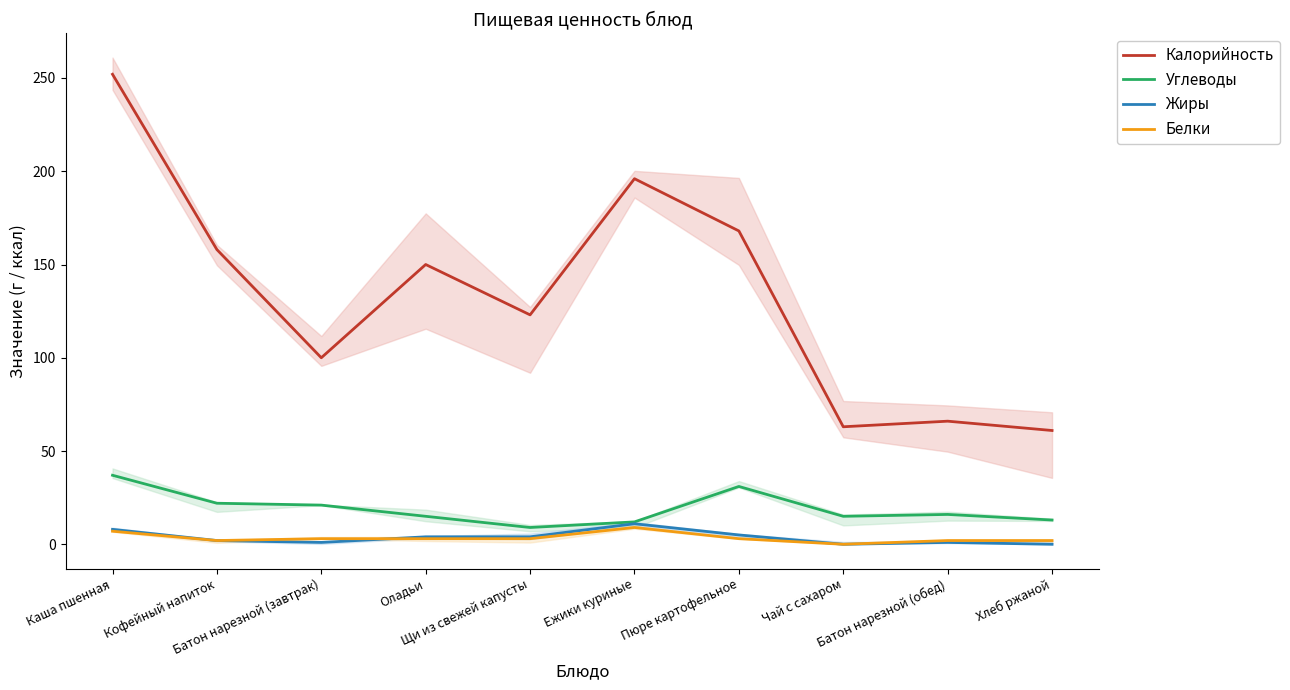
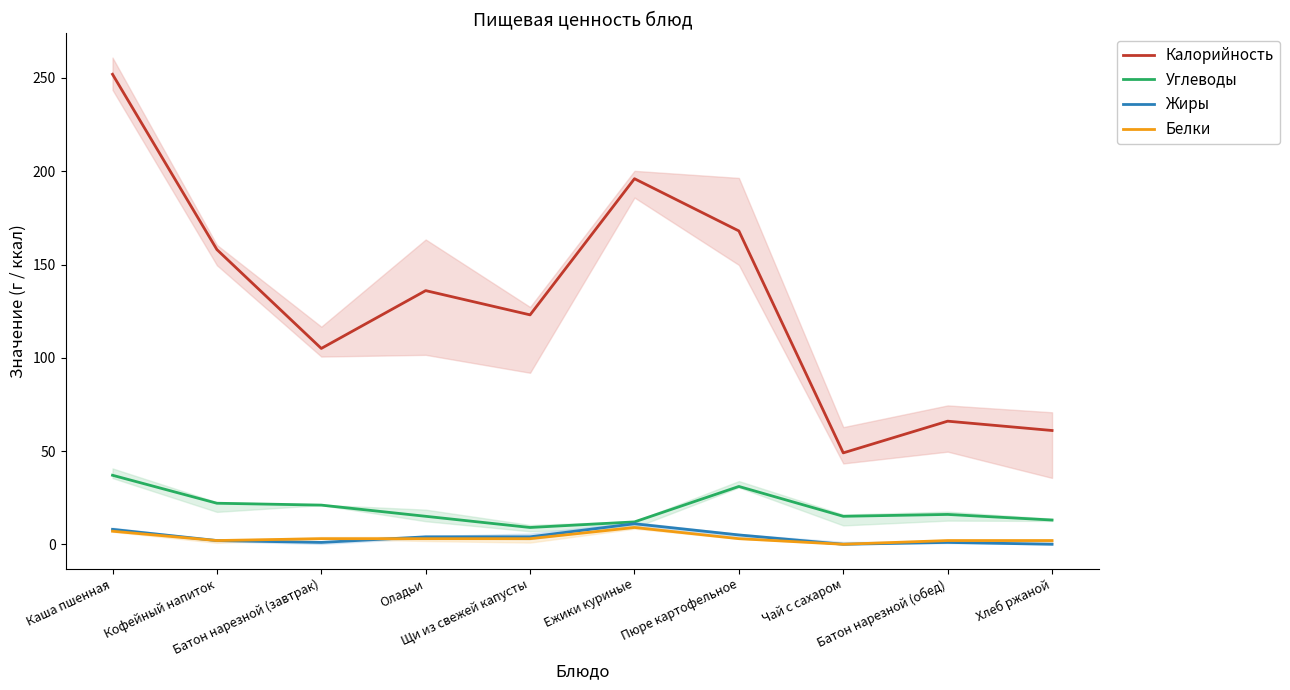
Калорийность, Батон нарезной (завтрак): 100 -> 105
Калорийность, Оладьи: 150 -> 136
Калорийность, Чай с сахаром: 63 -> 49
